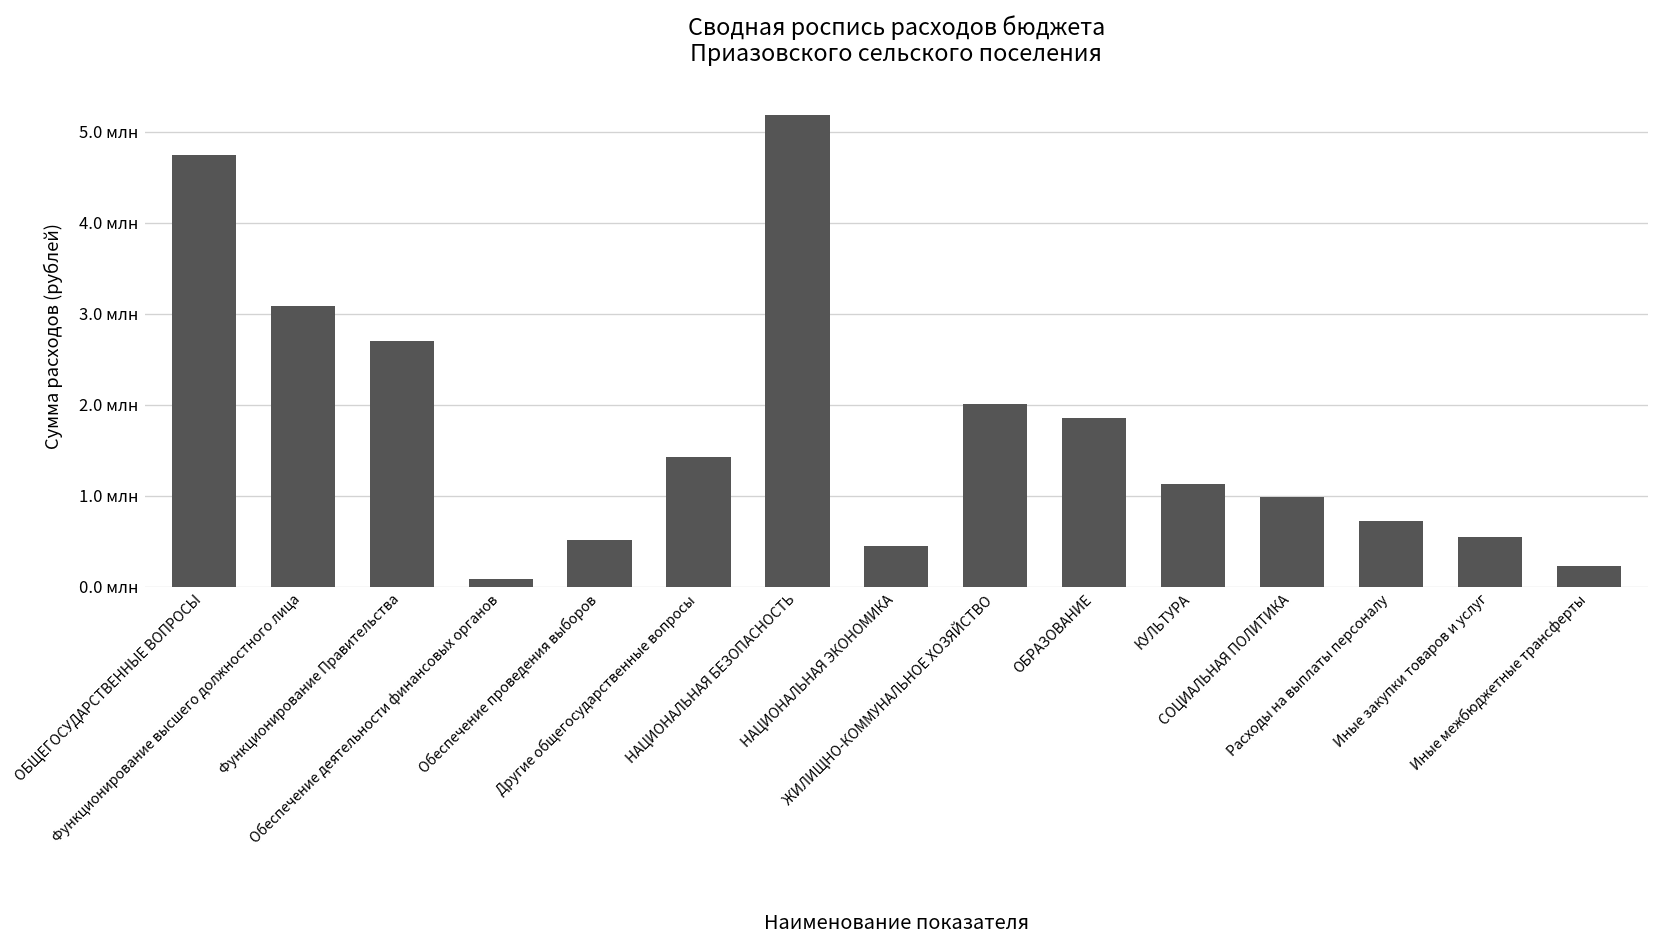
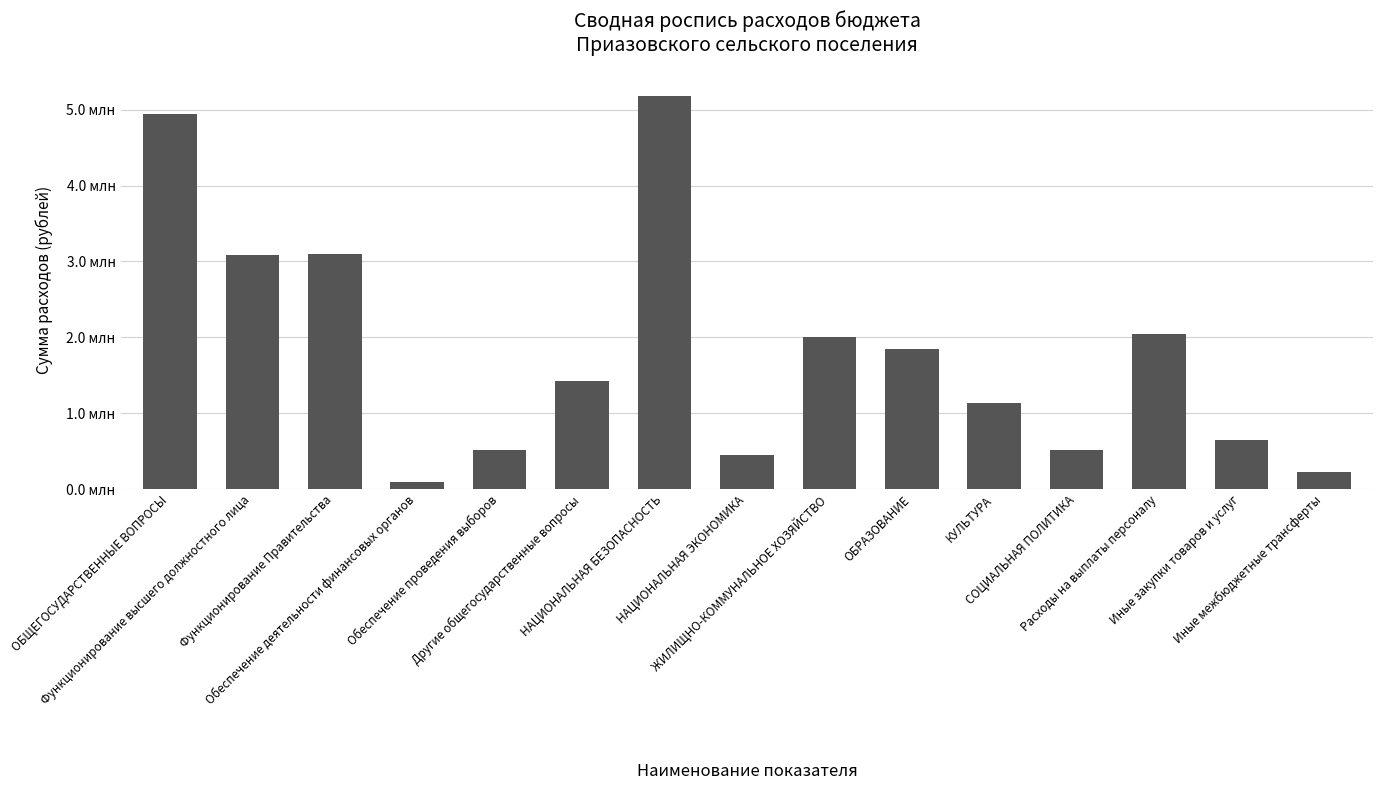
ОБЩЕГОСУДАРСТВЕННЫЕ ВОПРОСЫ: 4.7 млн -> 4.9 млн
Функционирование Правительства: 2.7 млн -> 3.1 млн
СОЦИАЛЬНАЯ ПОЛИТИКА: 1.0 млн -> 0.5 млн
Расходы на выплаты персоналу: 0.7 млн -> 2.0 млн
Иные закупки товаров и услуг: 0.5 млн -> 0.7 млн
